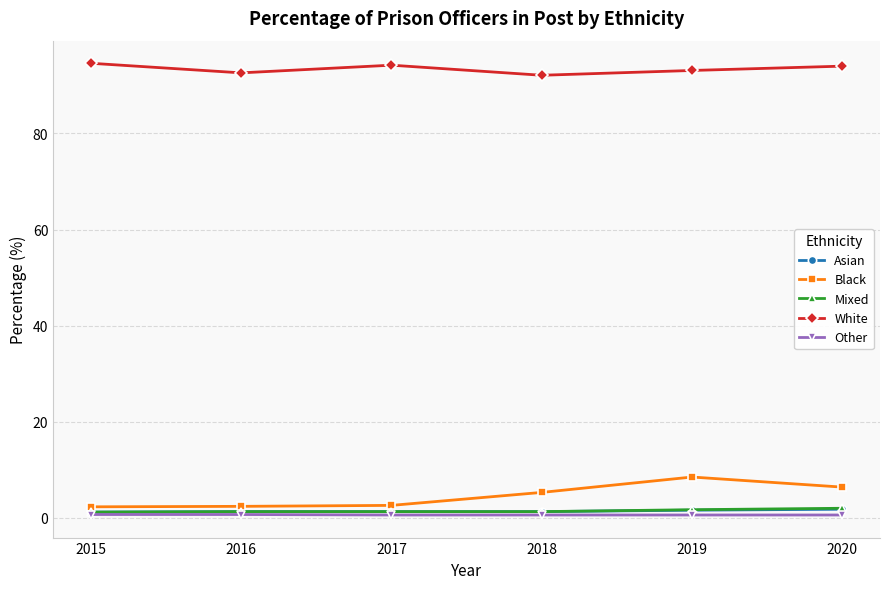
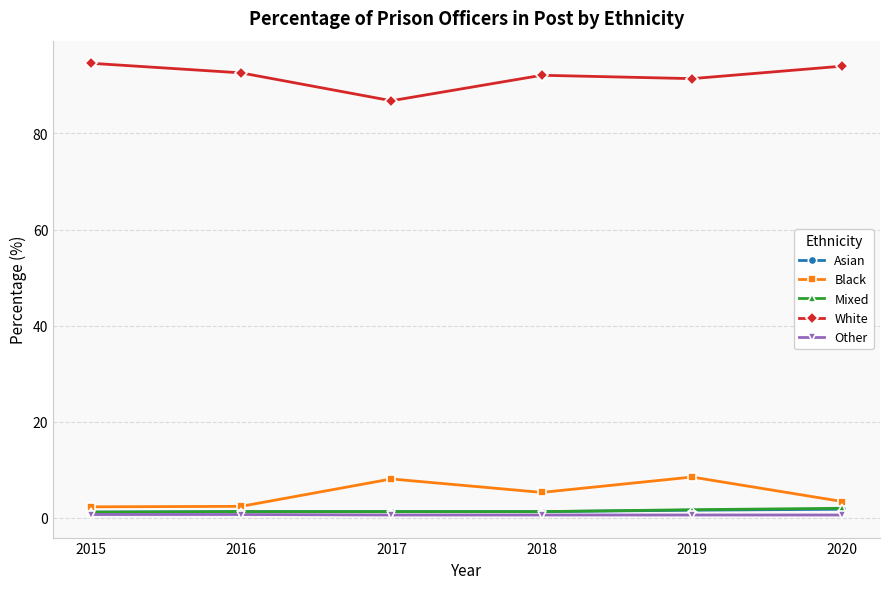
Black, 2017: 3 -> 8
White, 2017: 94 -> 87
White, 2019: 93 -> 91
Black, 2020: 6 -> 3
